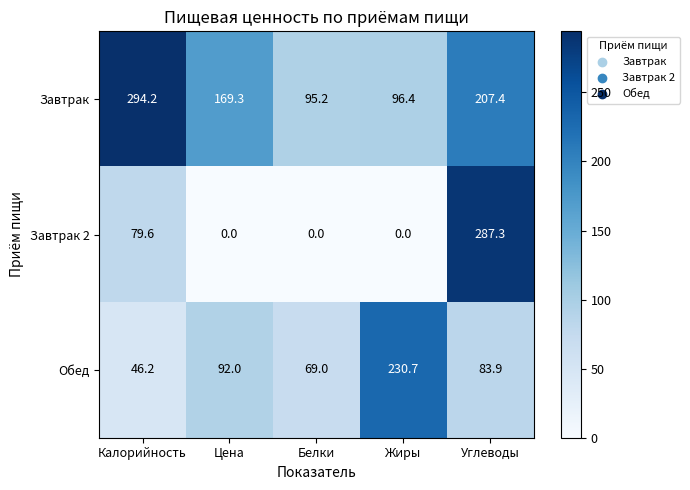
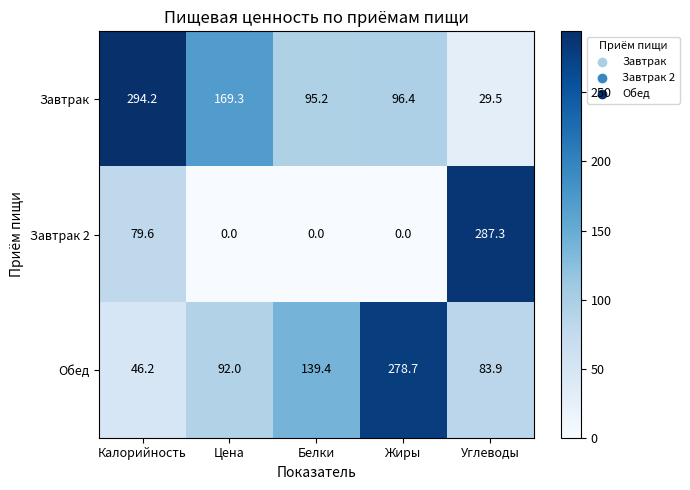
Завтрак, Углеводы: 207.4 -> 29.5
Обед, Белки: 69.0 -> 139.4
Обед, Жиры: 230.7 -> 278.7
